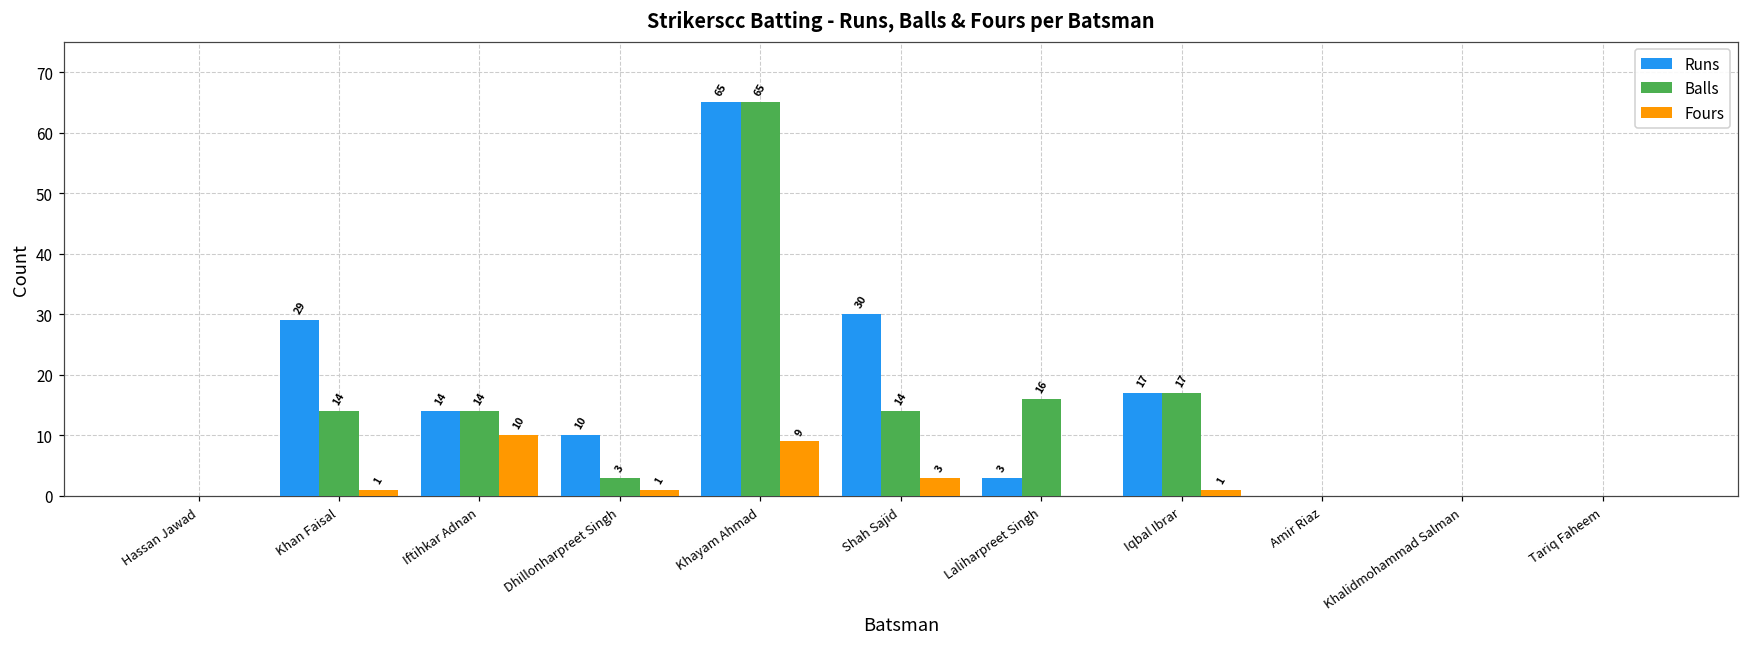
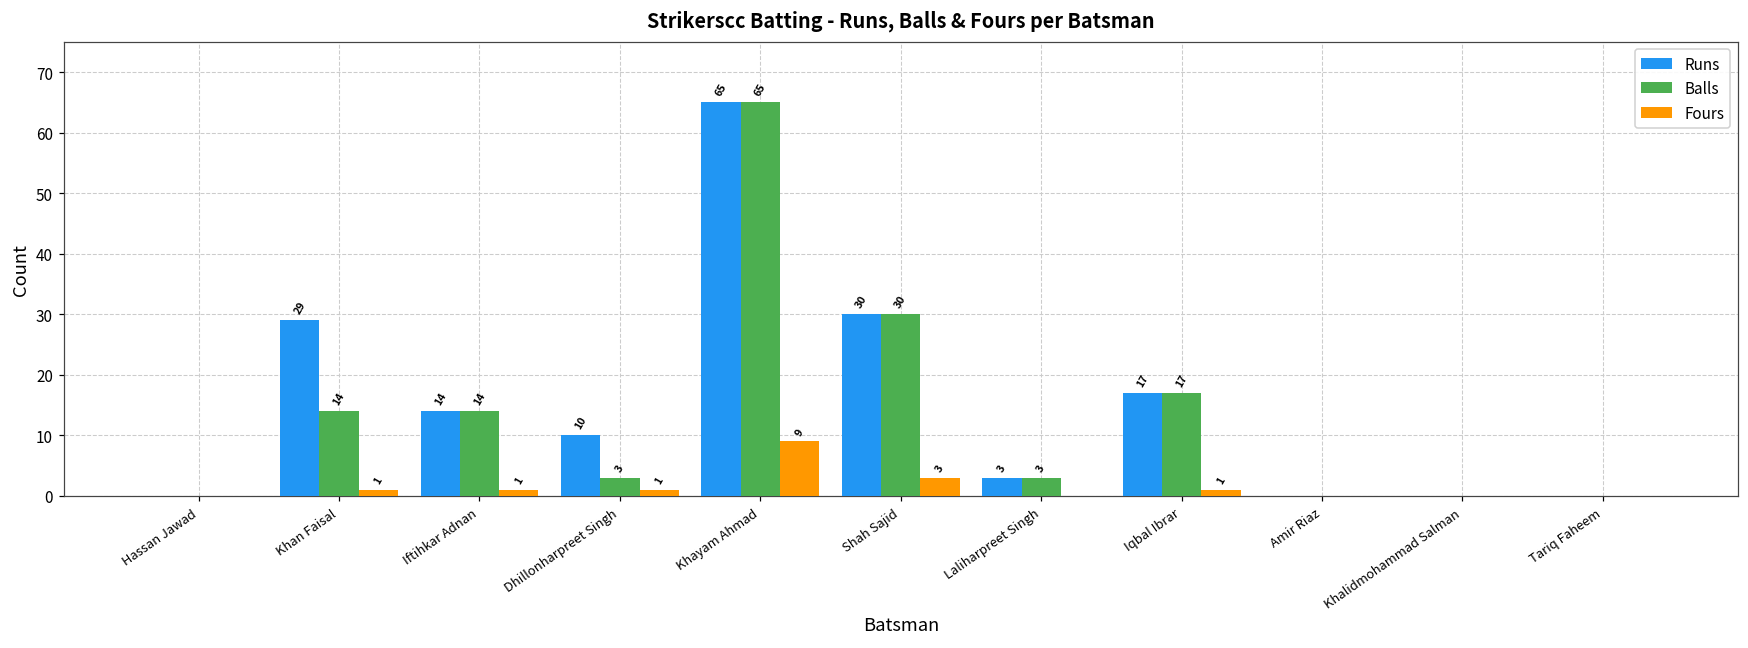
Fours, Iftihkar Adnan: 10 -> 1
Balls, Shah Sajid: 14 -> 30
Balls, Laliharpreet Singh: 16 -> 3
